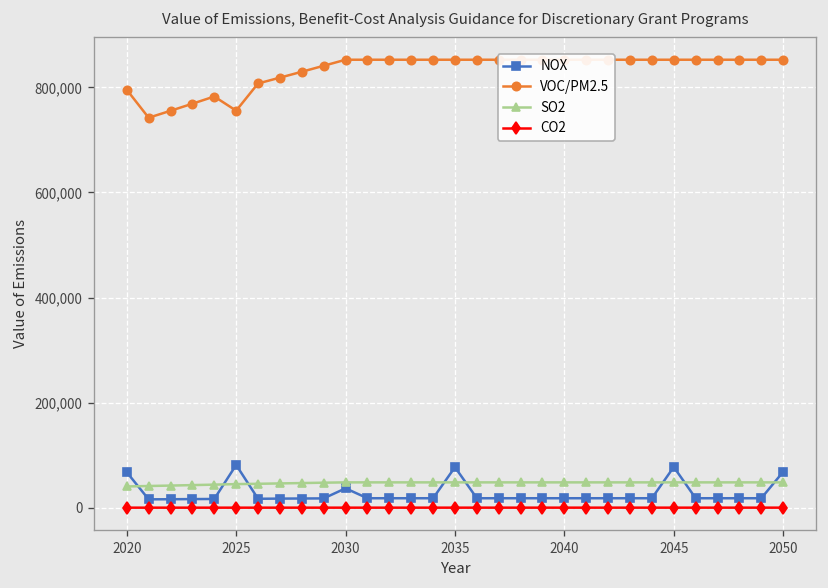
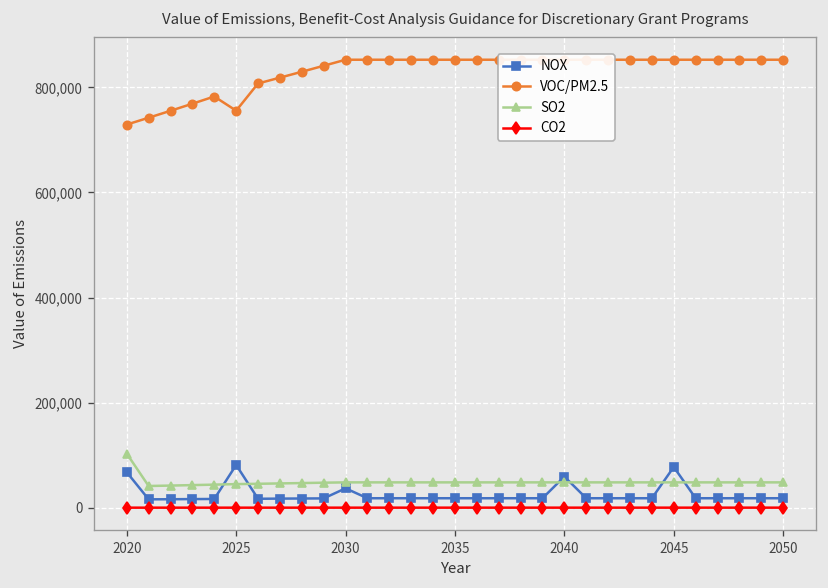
VOC/PM2.5, 2020: 800,000 -> 730,000
SO2, 2020: 40,000 -> 100,000
NOX, 2035: 80,000 -> 20,000
NOX, 2040: 20,000 -> 60,000
NOX, 2050: 70,000 -> 20,000
